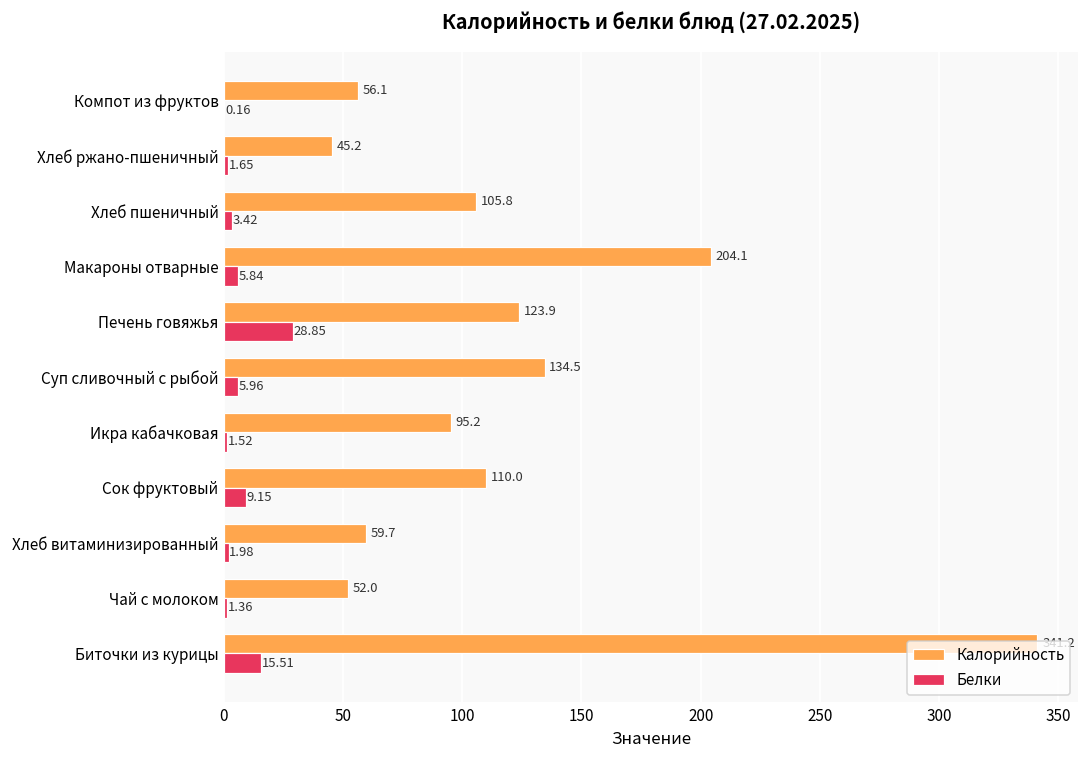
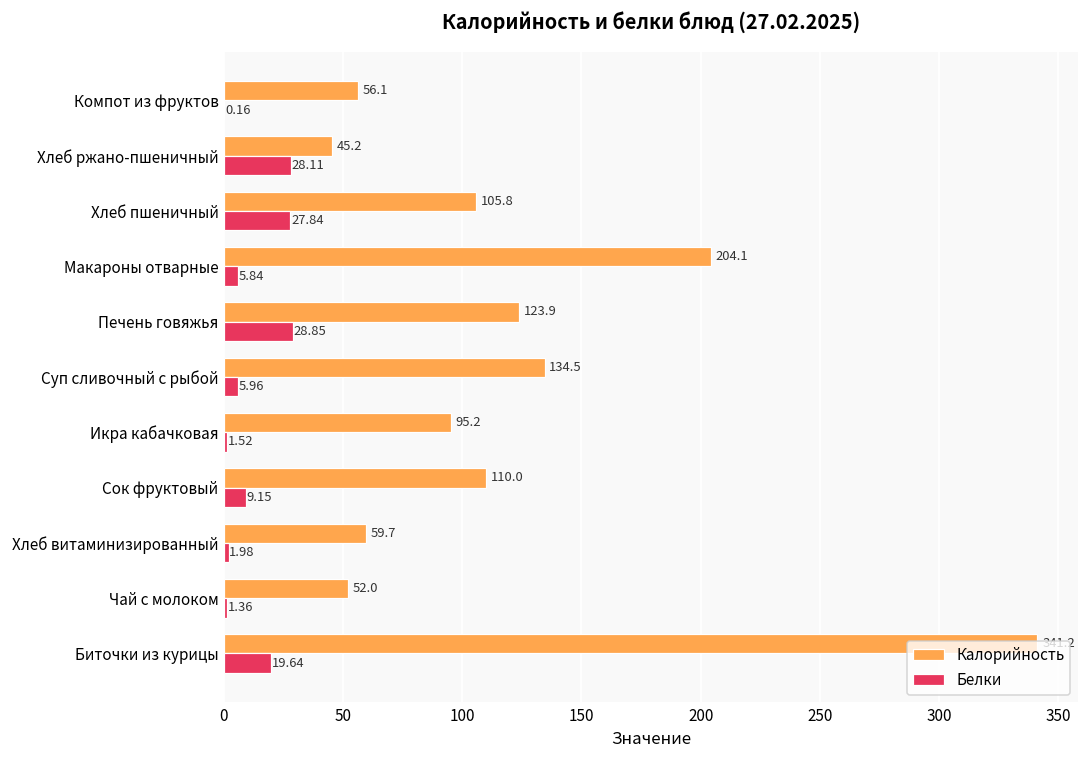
Белки, Хлеб ржано-пшеничный: 1.65 -> 28.11
Белки, Хлеб пшеничный: 3.42 -> 27.84
Белки, Биточки из курицы: 15.51 -> 19.64
